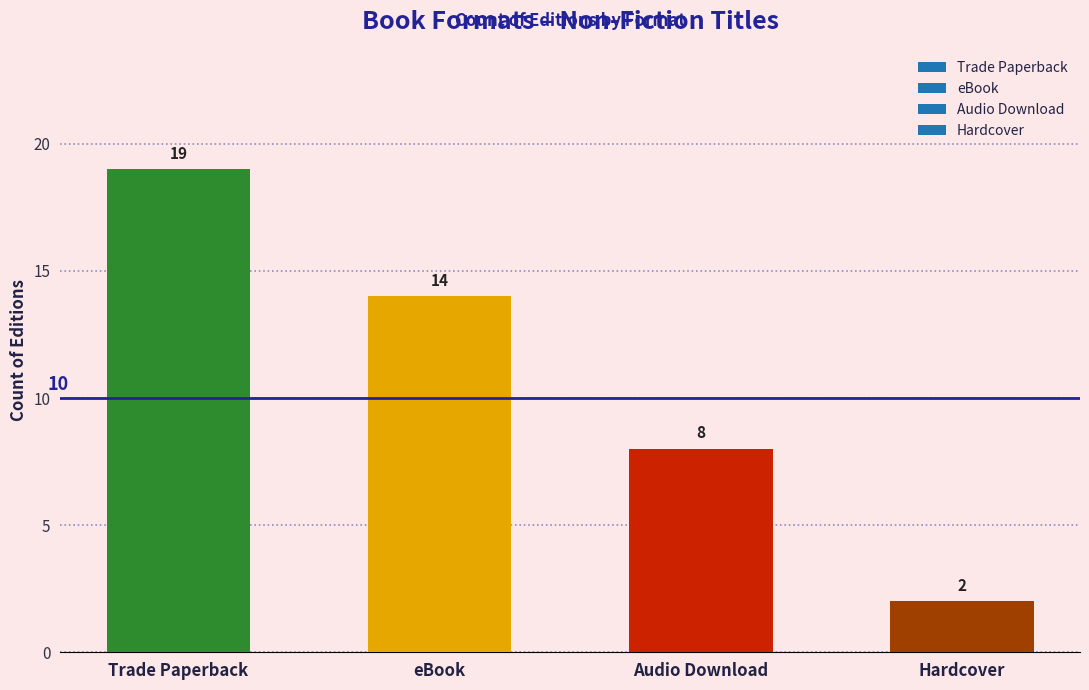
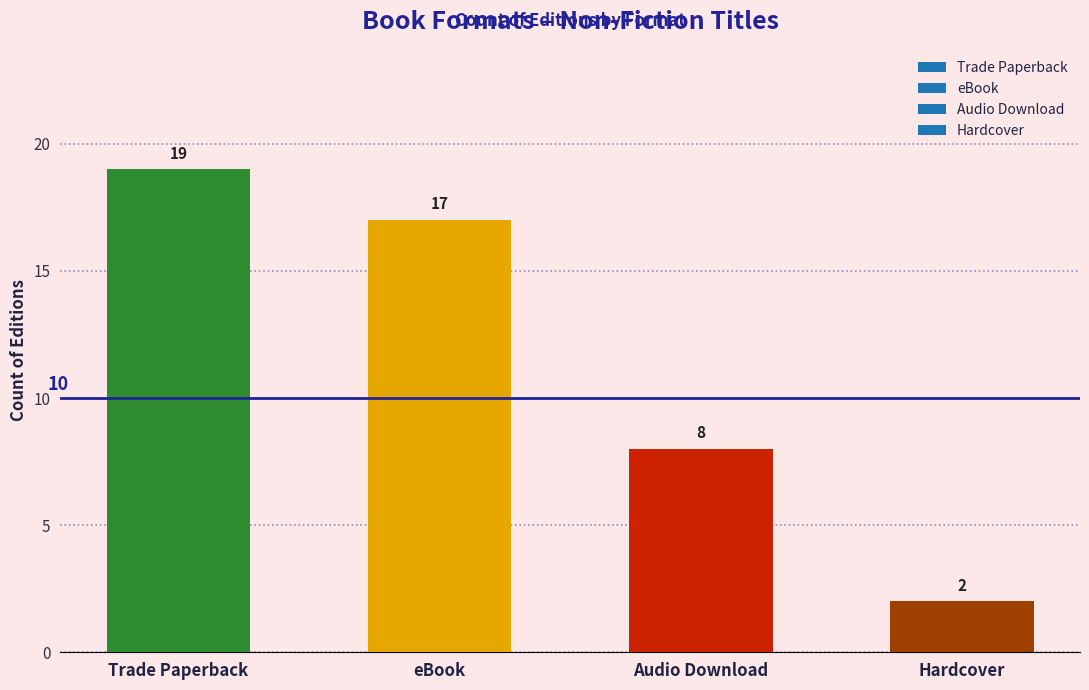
eBook: 14 -> 17
